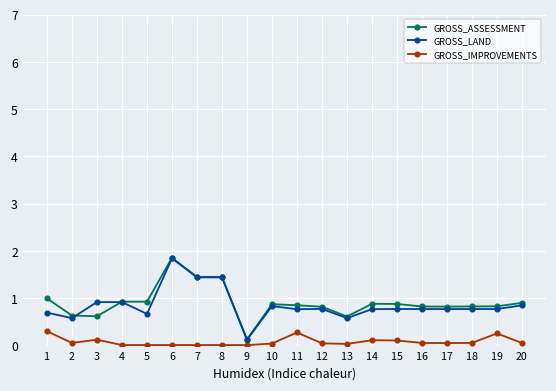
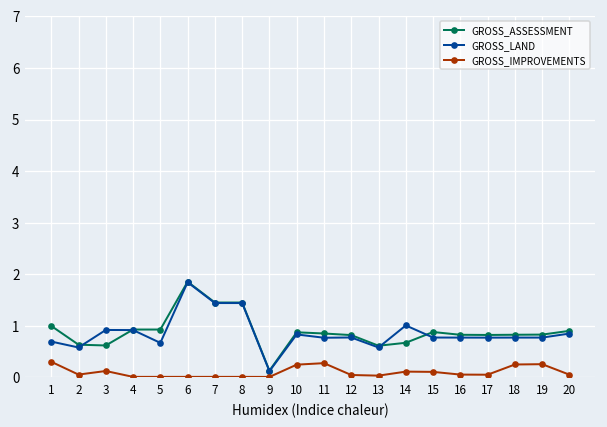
GROSS_IMPROVEMENTS, 10: 0.0 -> 0.2
GROSS_ASSESSMENT, 14: 0.9 -> 0.7
GROSS_LAND, 14: 0.8 -> 1.0
GROSS_IMPROVEMENTS, 18: 0.1 -> 0.3
